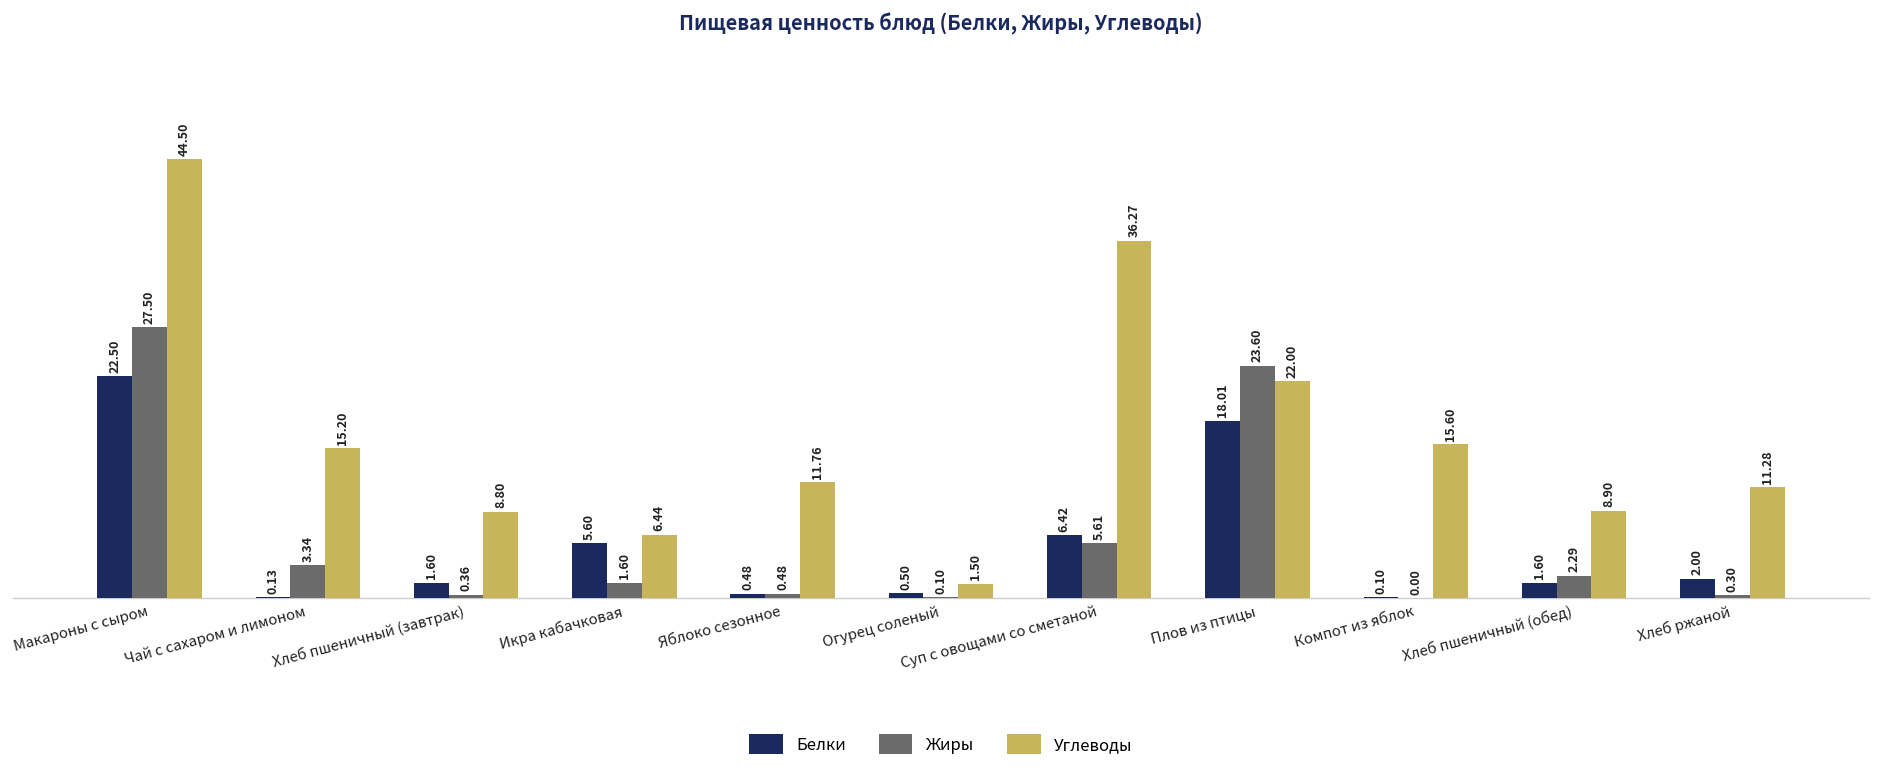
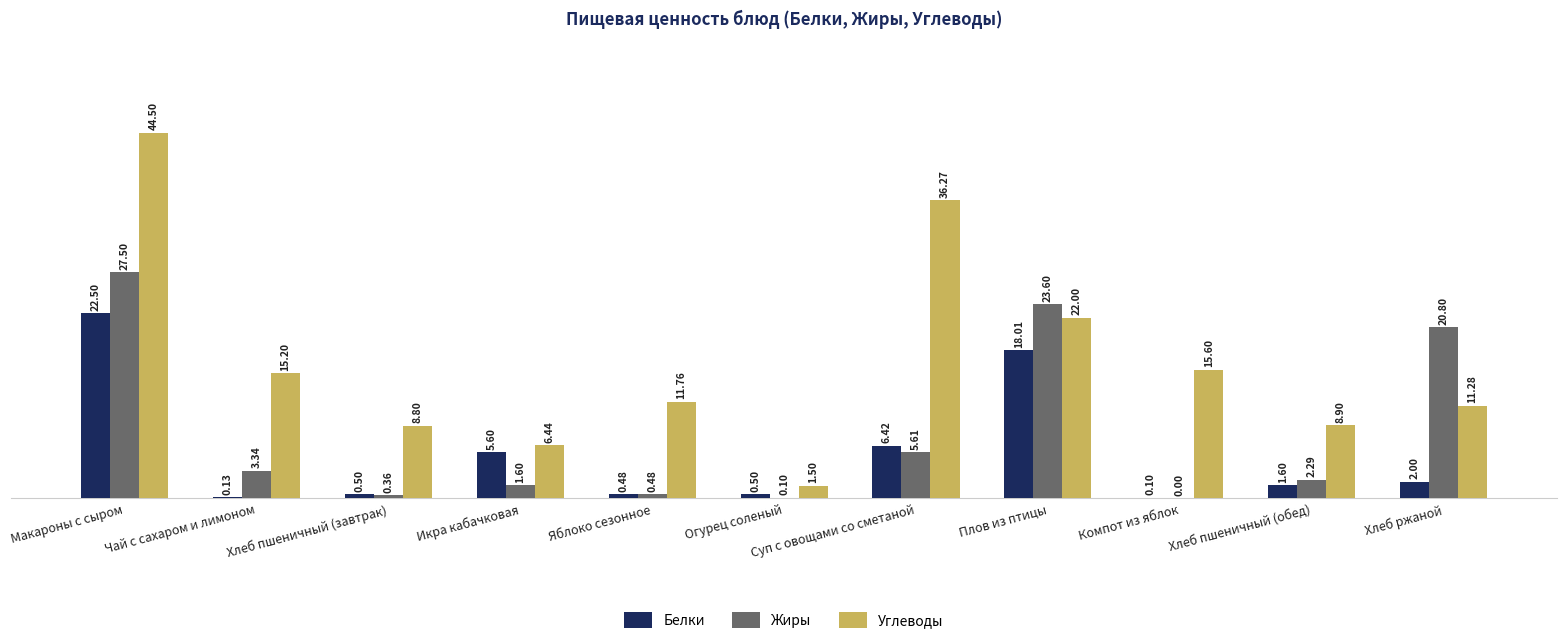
Белки, Хлеб пшеничный (завтрак): 1.60 -> 0.50
Жиры, Хлеб ржаной: 0.30 -> 20.80
